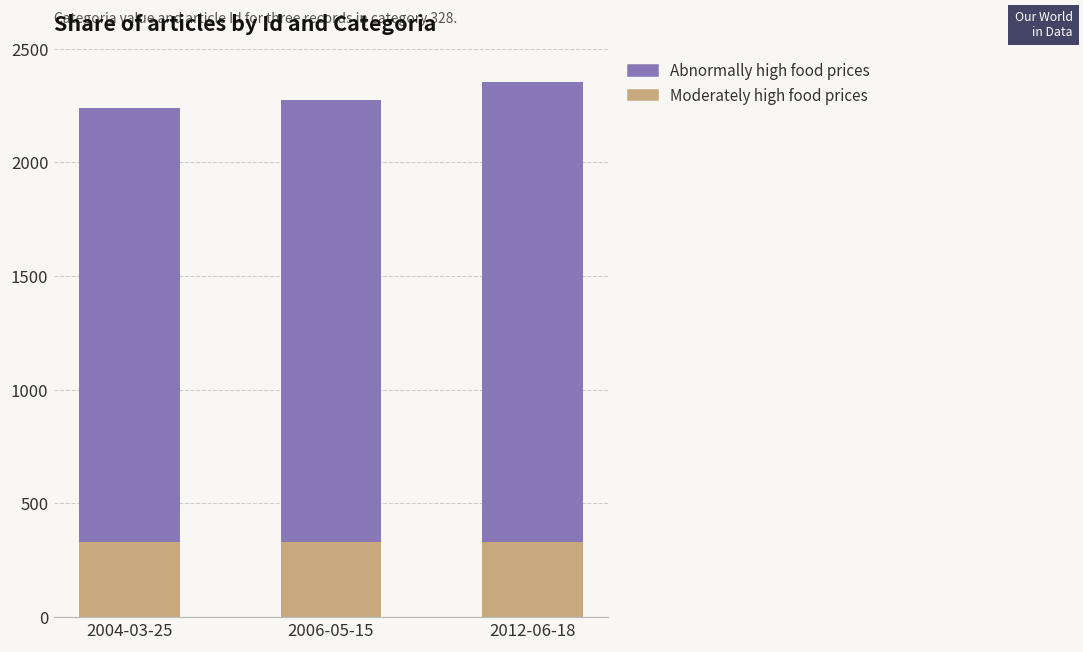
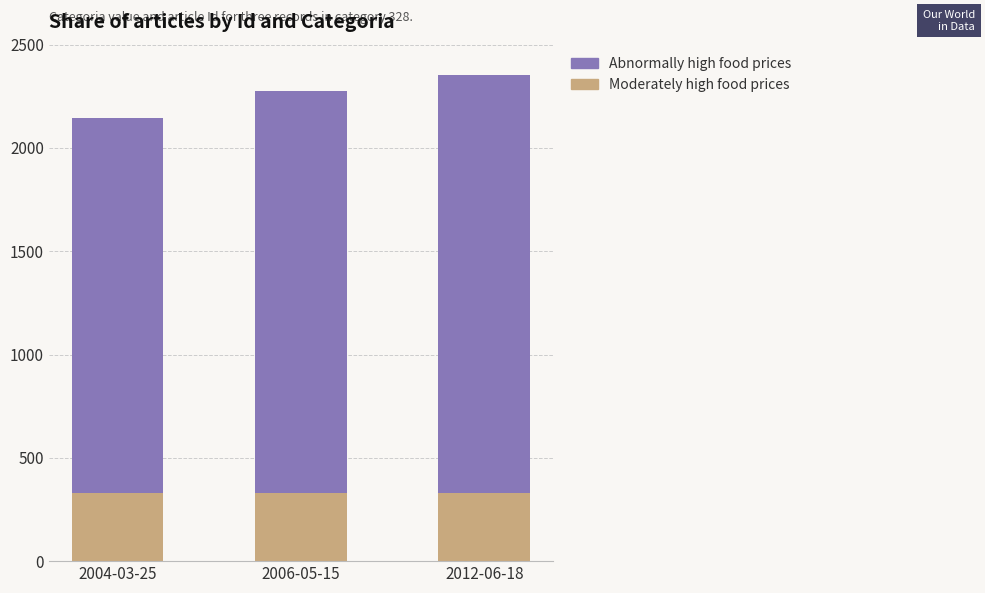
Abnormally high food prices, 2004-03-25: 1910 -> 1820
